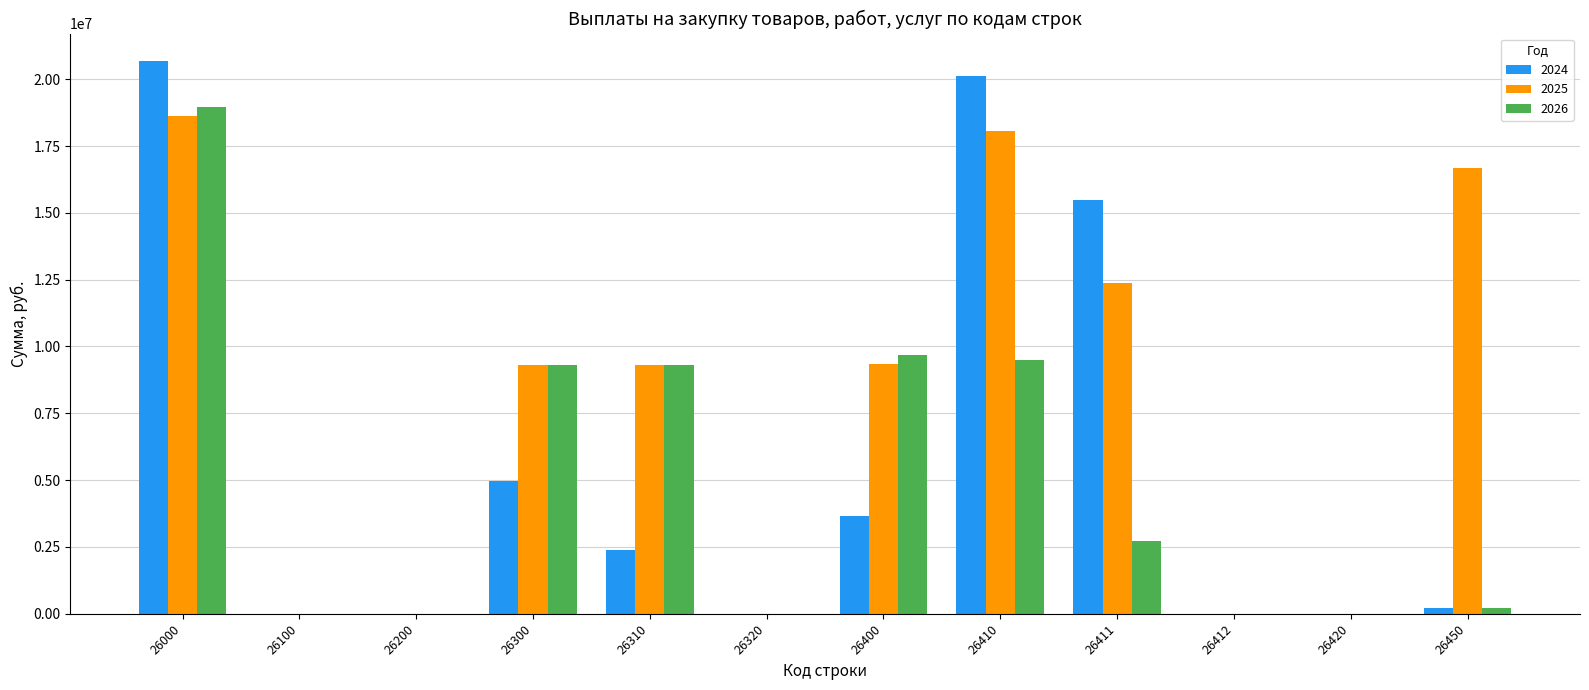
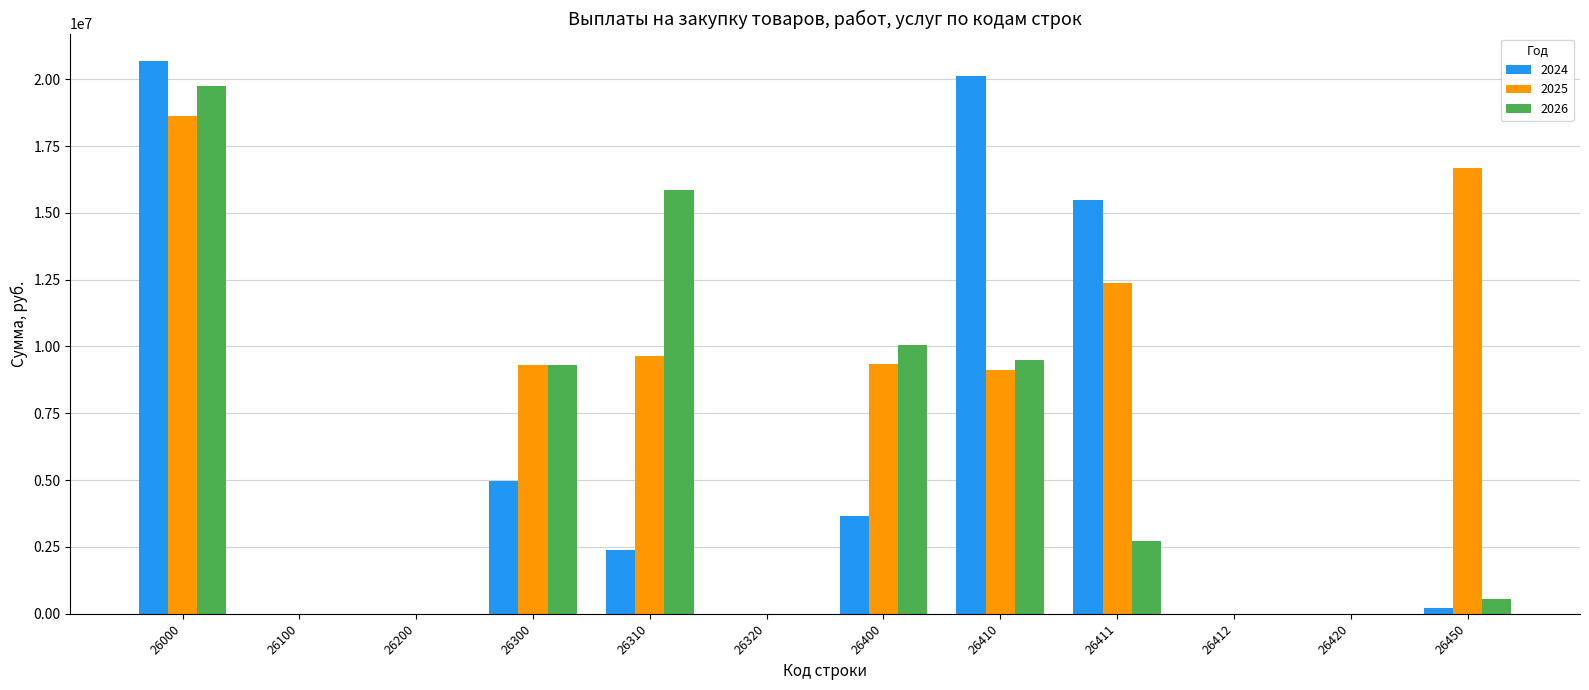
2026, 26000: 19000000 -> 19700000
2025, 26310: 9300000 -> 9600000
2026, 26310: 9300000 -> 15900000
2026, 26400: 9700000 -> 10000000
2025, 26410: 18000000 -> 9100000
2026, 26450: 200000 -> 600000
